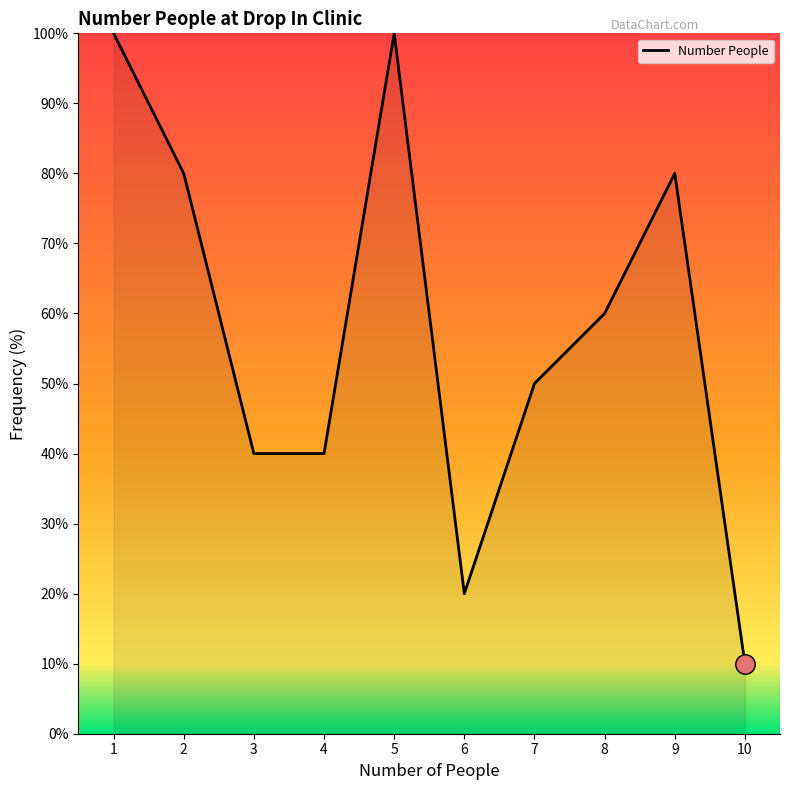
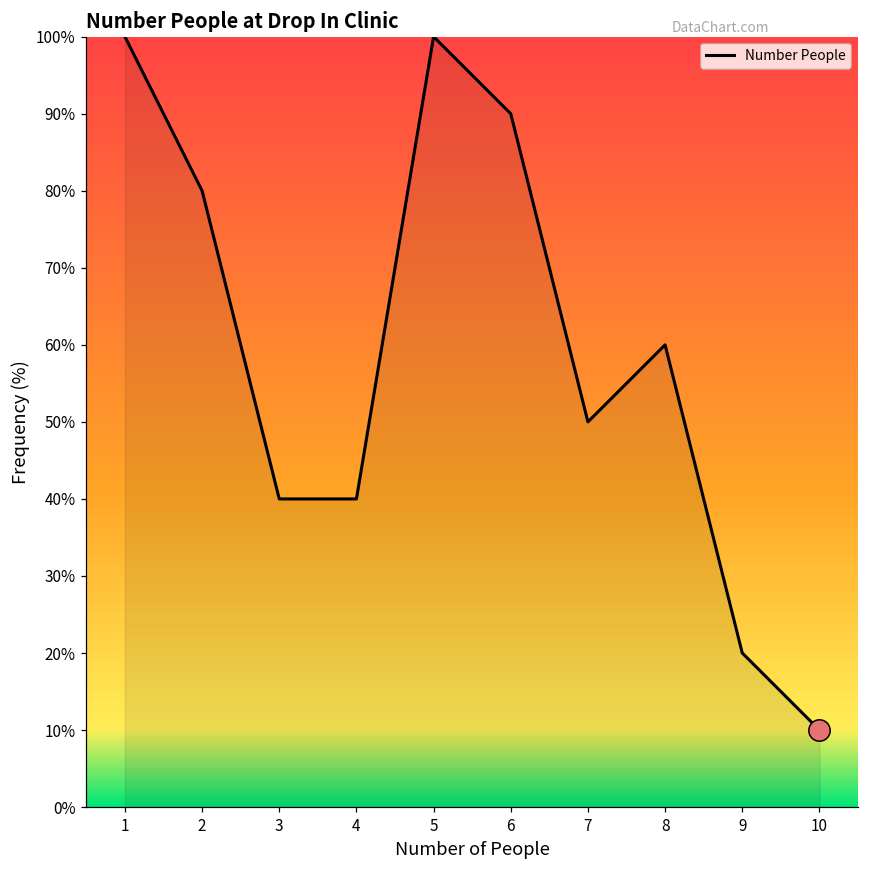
Number People, 6: 20% -> 90%
Number People, 9: 80% -> 20%
